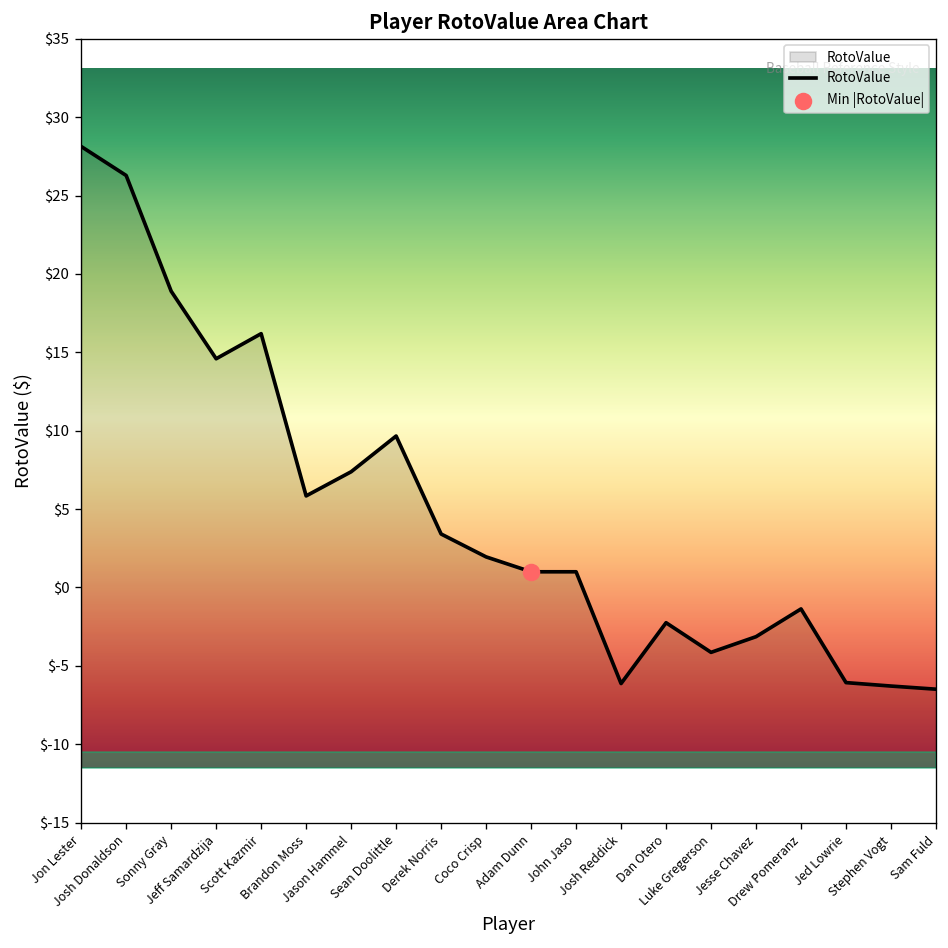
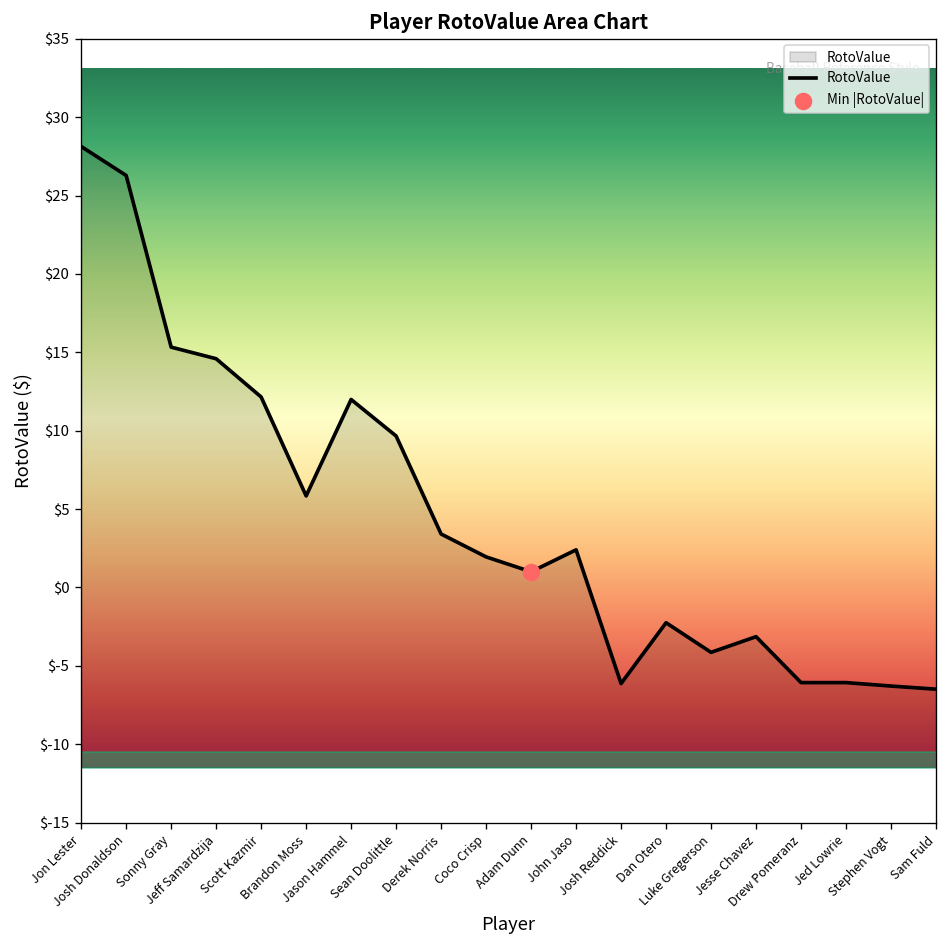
RotoValue, Sonny Gray: $18.9 -> $15.3
RotoValue, Scott Kazmir: $16.2 -> $12.2
RotoValue, Jason Hammel: $7.4 -> $12.0
RotoValue, John Jaso: $1.0 -> $2.4
RotoValue, Drew Pomeranz: $-1.4 -> $-6.1
